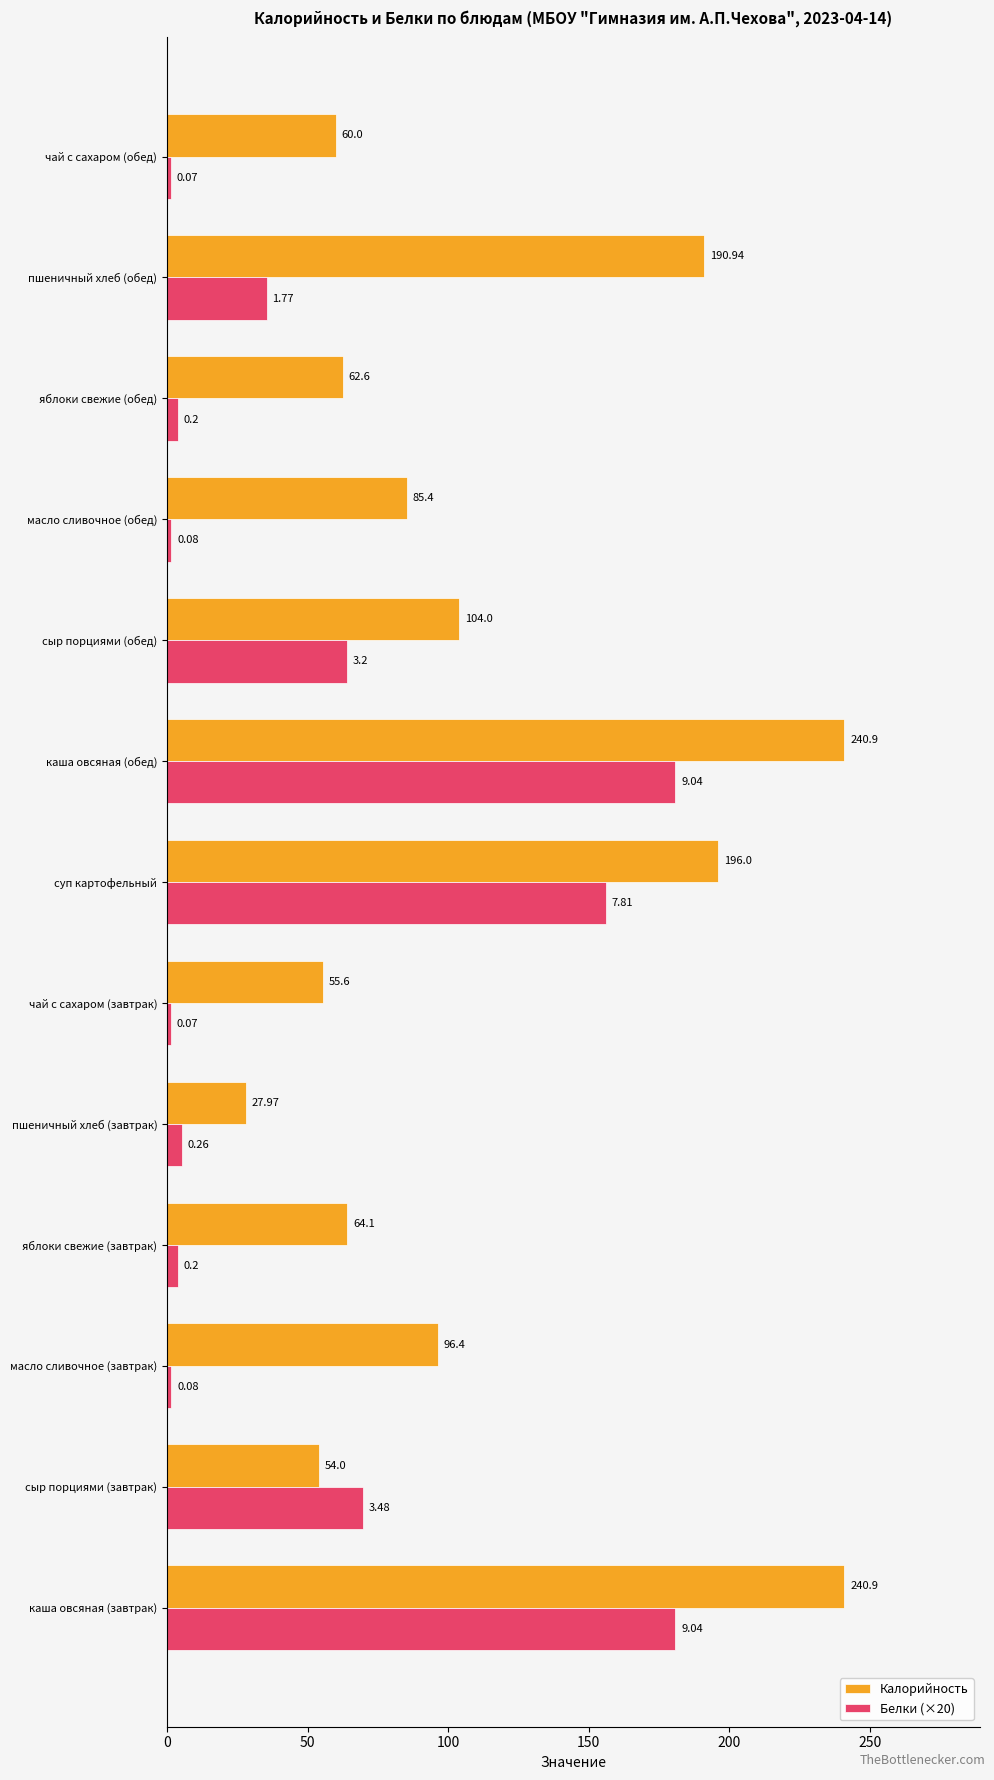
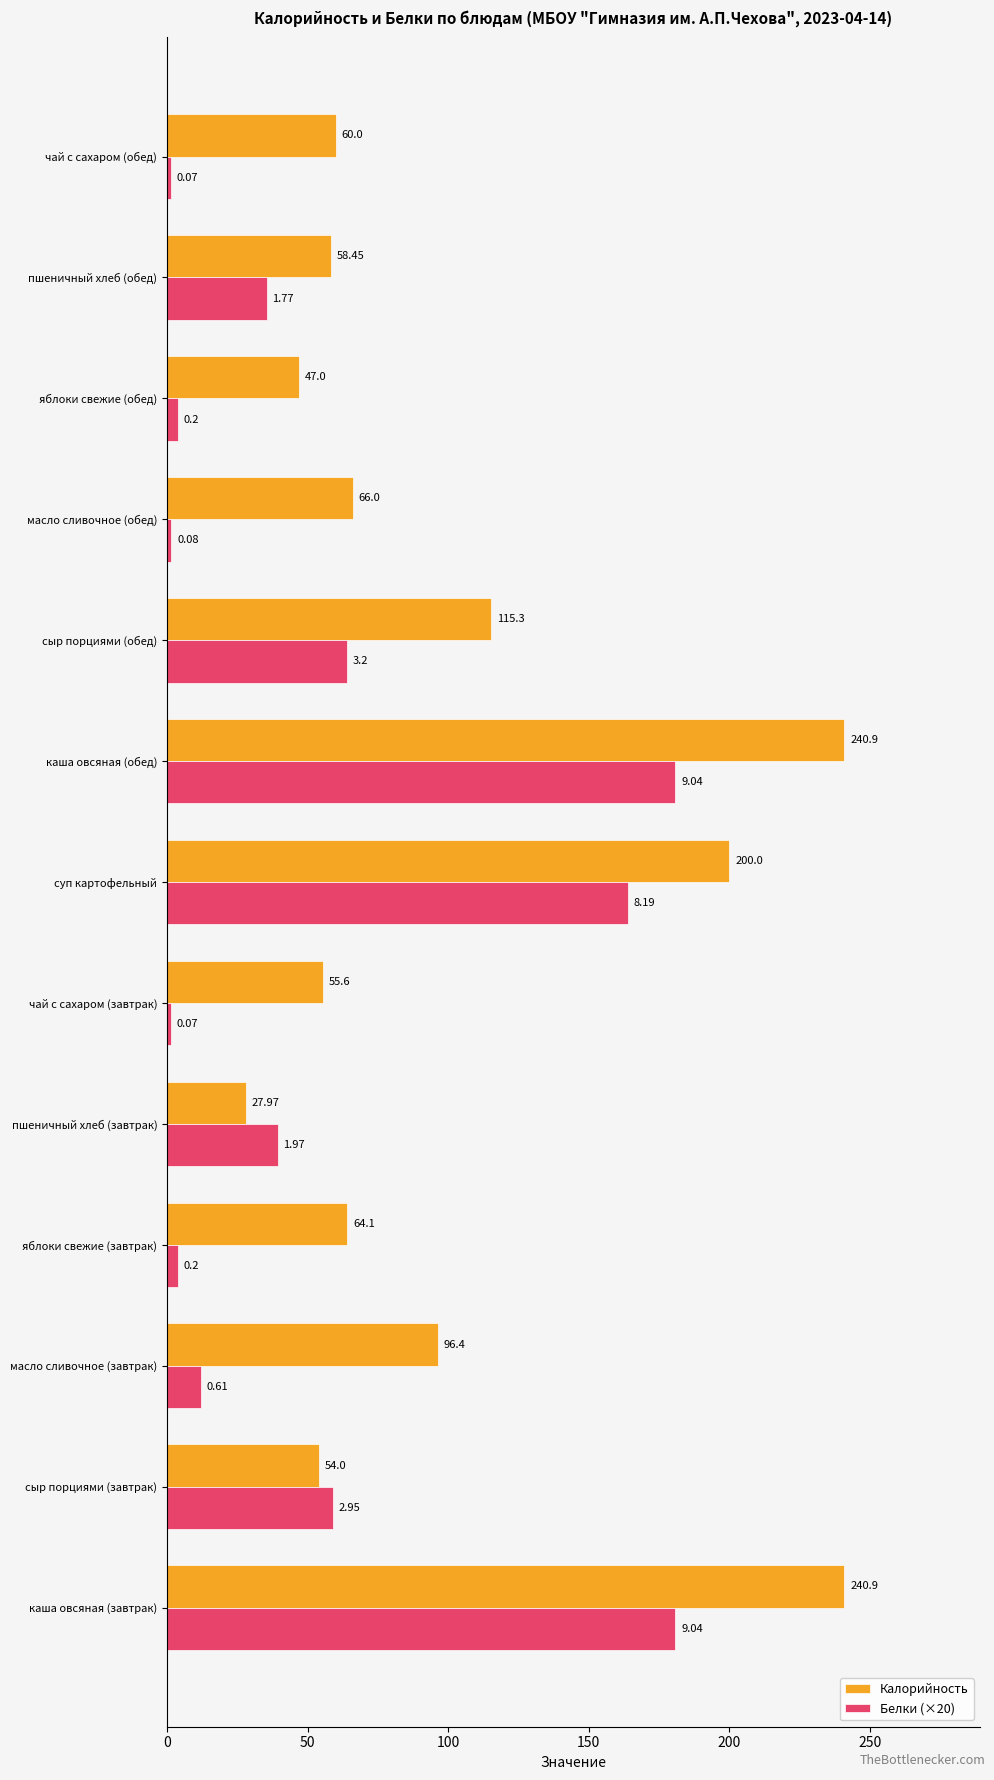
Калорийность, пшеничный хлеб (обед): 190.94 -> 58.45
Калорийность, яблоки свежие (обед): 62.6 -> 47.0
Калорийность, масло сливочное (обед): 85.4 -> 66.0
Калорийность, сыр порциями (обед): 104.0 -> 115.3
Калорийность, суп картофельный: 196.0 -> 200.0
Белки (×20), суп картофельный: 7.81 -> 8.19
Белки (×20), пшеничный хлеб (завтрак): 0.26 -> 1.97
Белки (×20), масло сливочное (завтрак): 0.08 -> 0.61
Белки (×20), сыр порциями (завтрак): 3.48 -> 2.95
